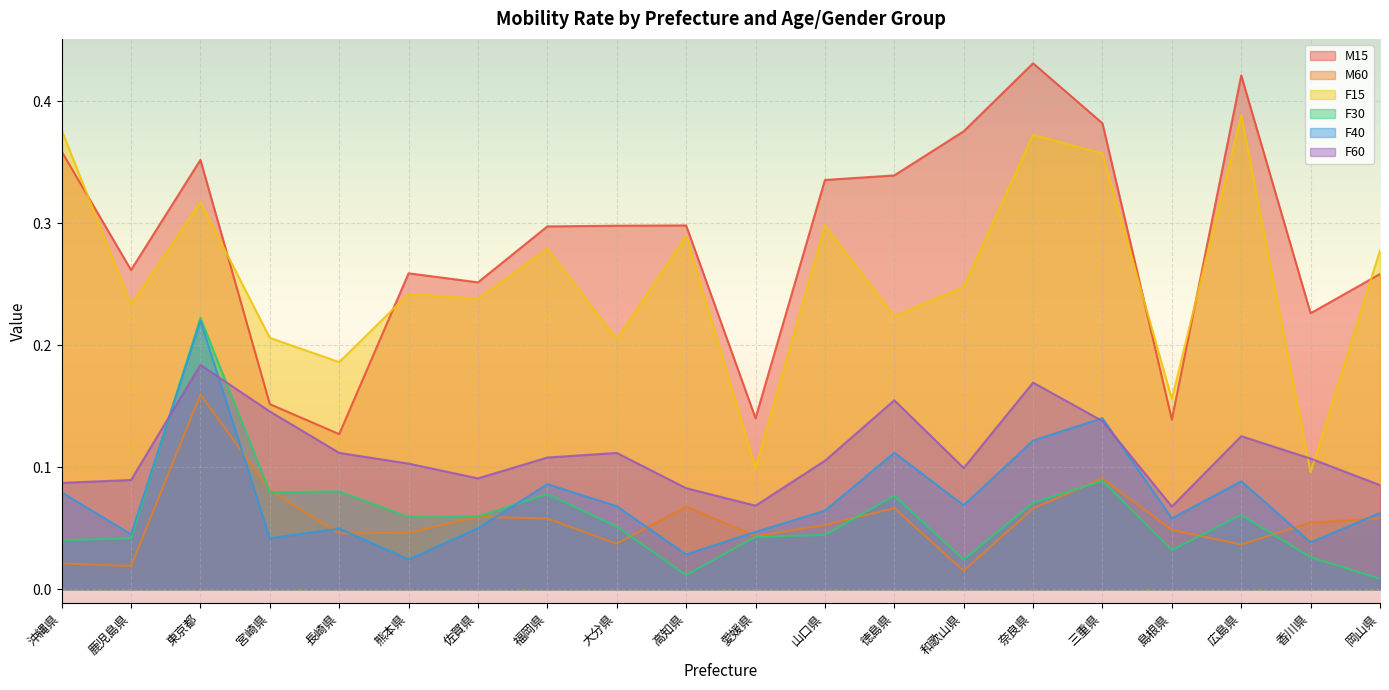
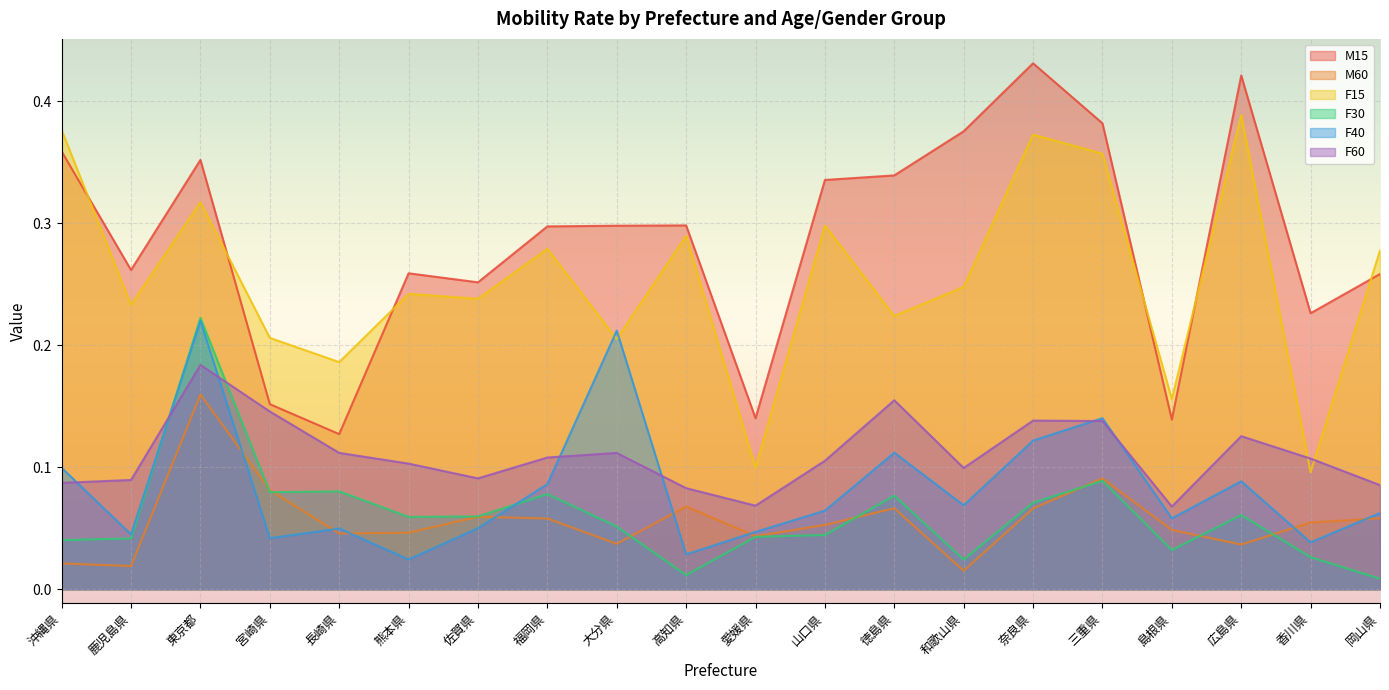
F40, 沖縄県: 0.080 -> 0.100
F40, 大分県: 0.068 -> 0.212
F60, 奈良県: 0.169 -> 0.138
